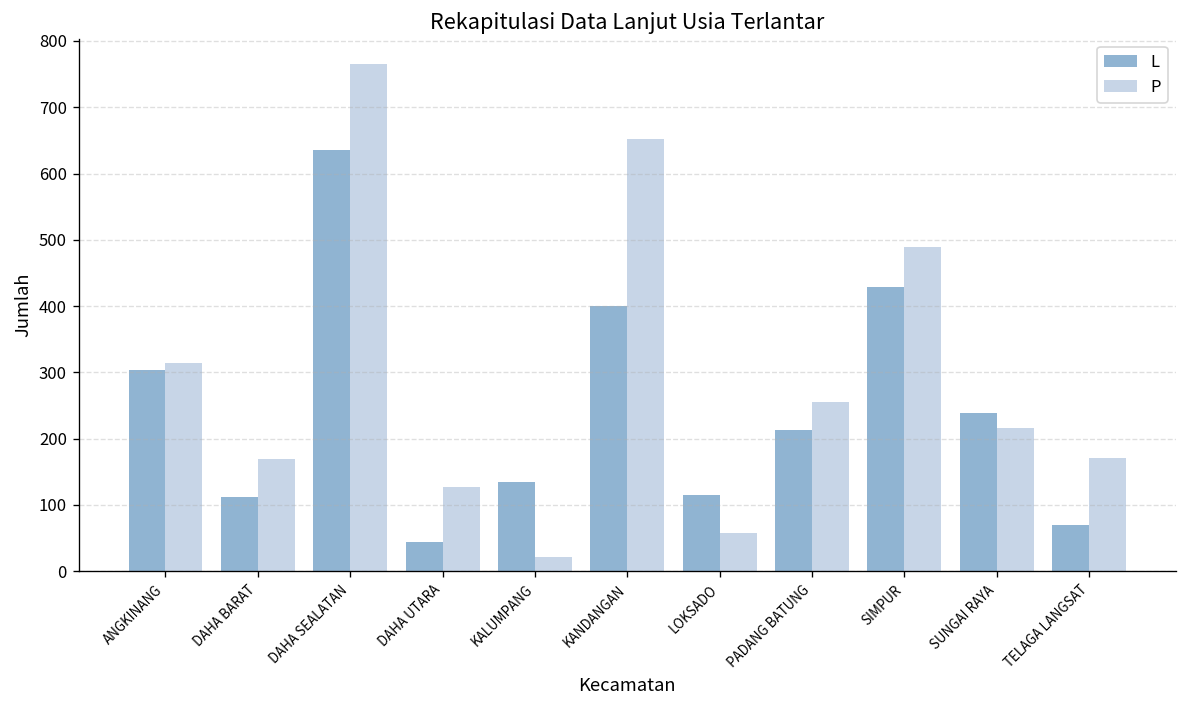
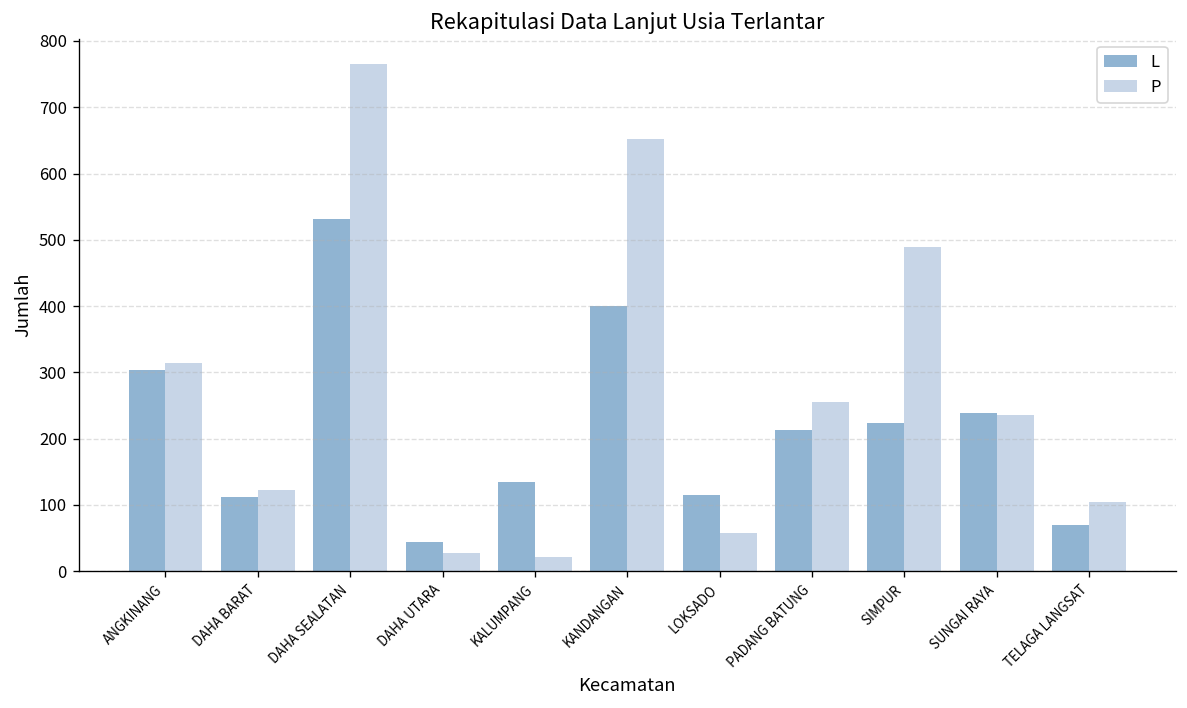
P, DAHA BARAT: 170 -> 120
L, DAHA SEALATAN: 640 -> 530
P, DAHA UTARA: 130 -> 30
L, SIMPUR: 430 -> 220
P, SUNGAI RAYA: 220 -> 240
P, TELAGA LANGSAT: 170 -> 110
